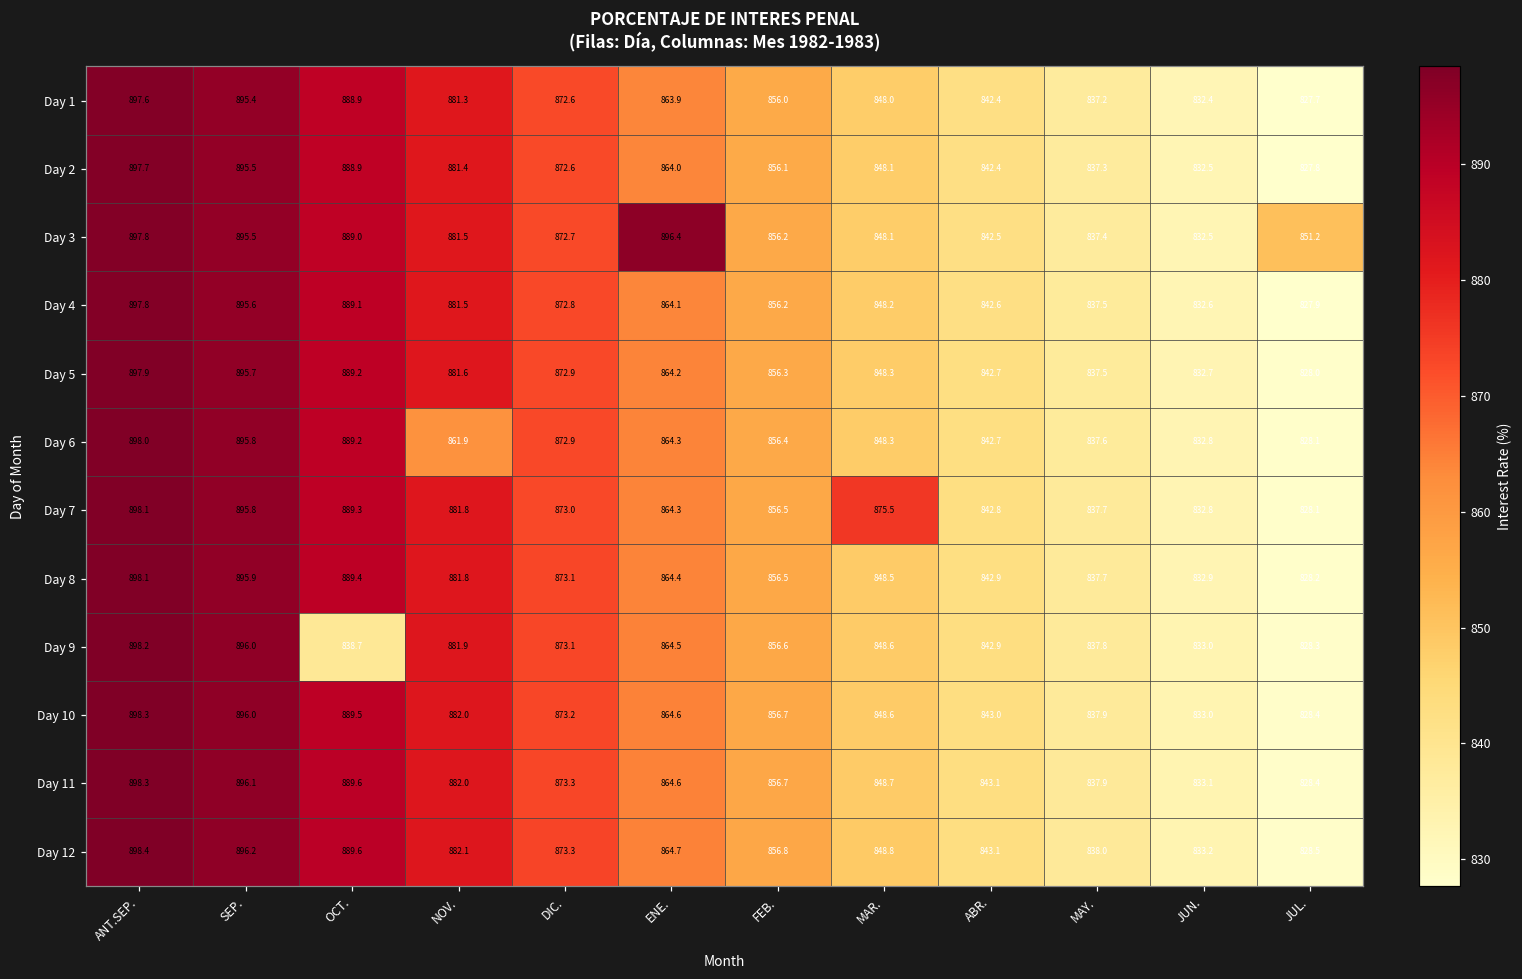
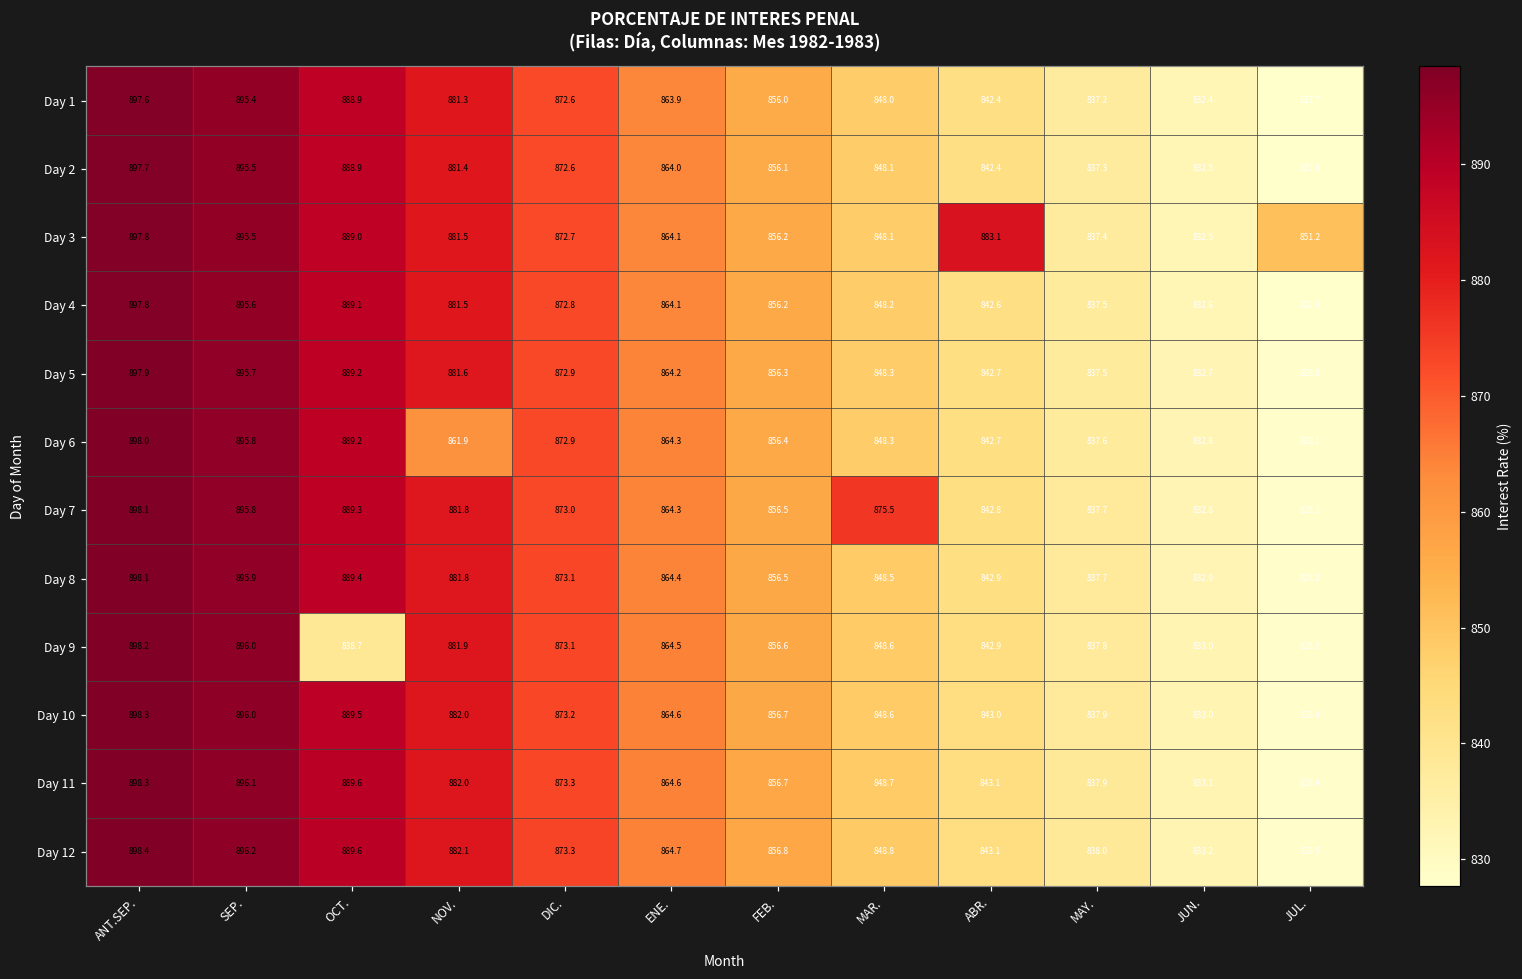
Day 3, ENE.: 896.4 -> 864.1
Day 3, ABR.: 842.5 -> 883.1
